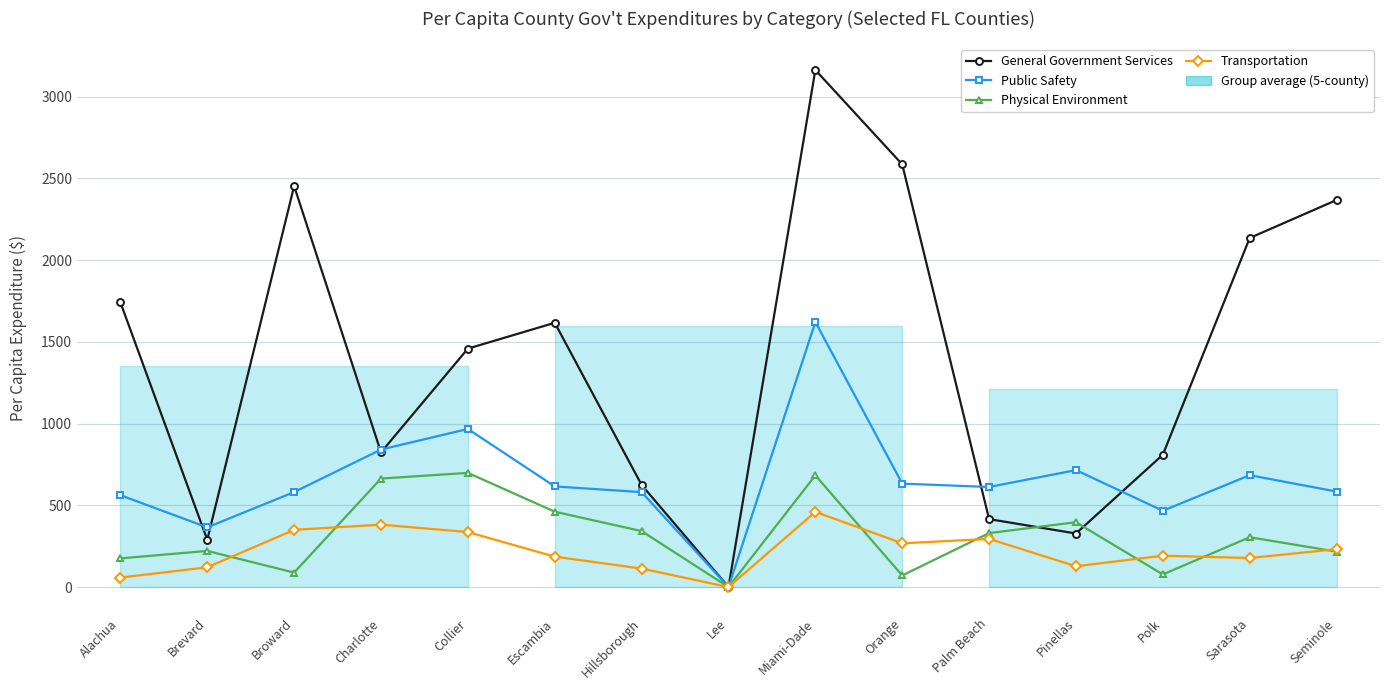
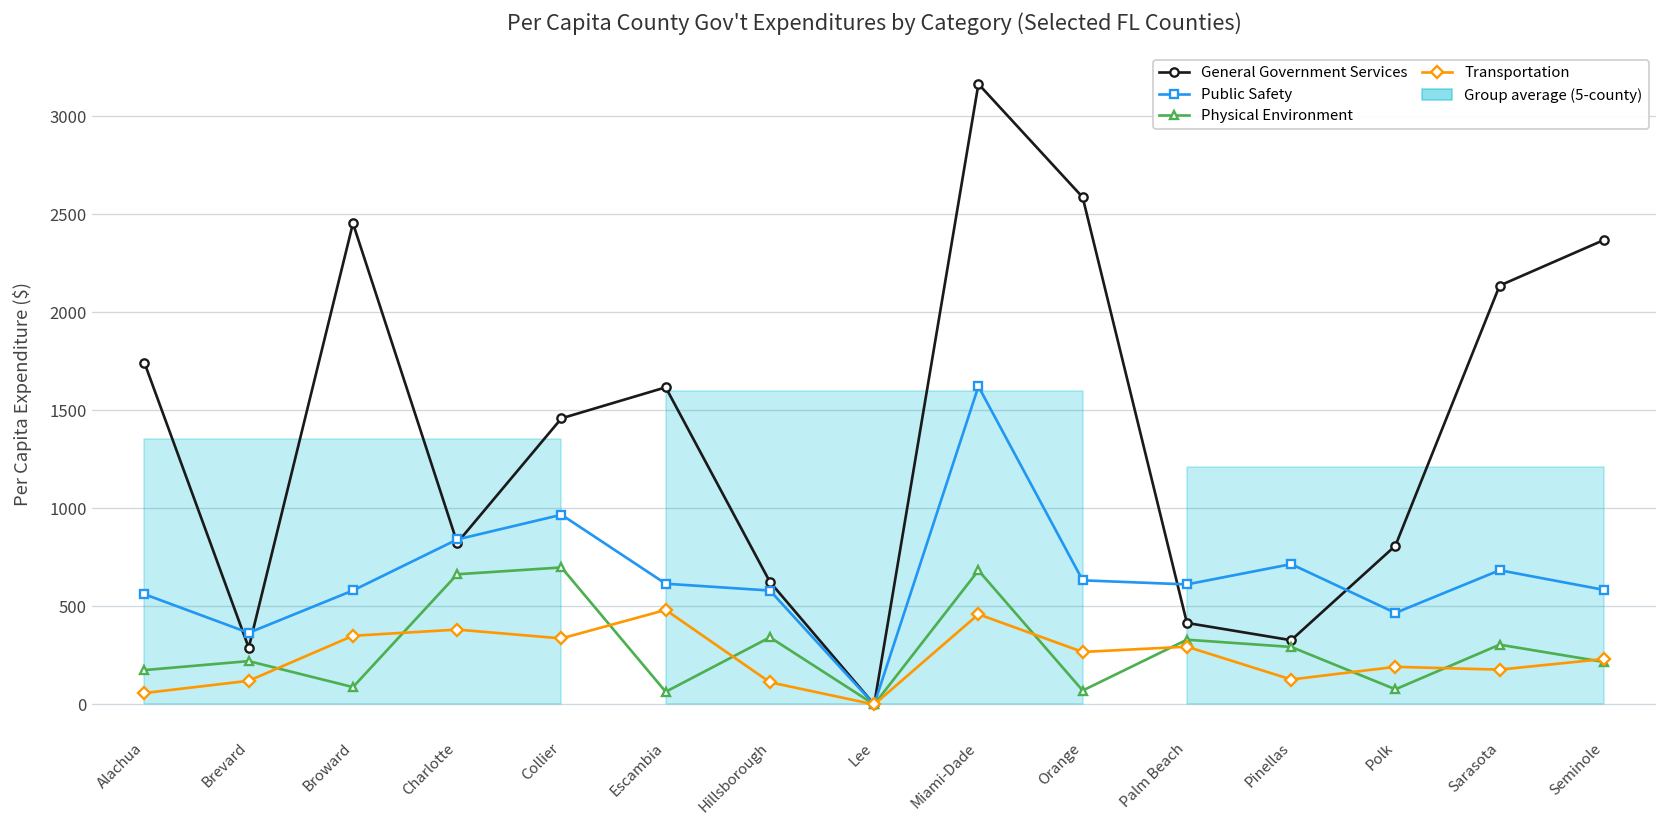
Physical Environment, Escambia: 460 -> 60
Transportation, Escambia: 190 -> 480
Physical Environment, Pinellas: 400 -> 290
